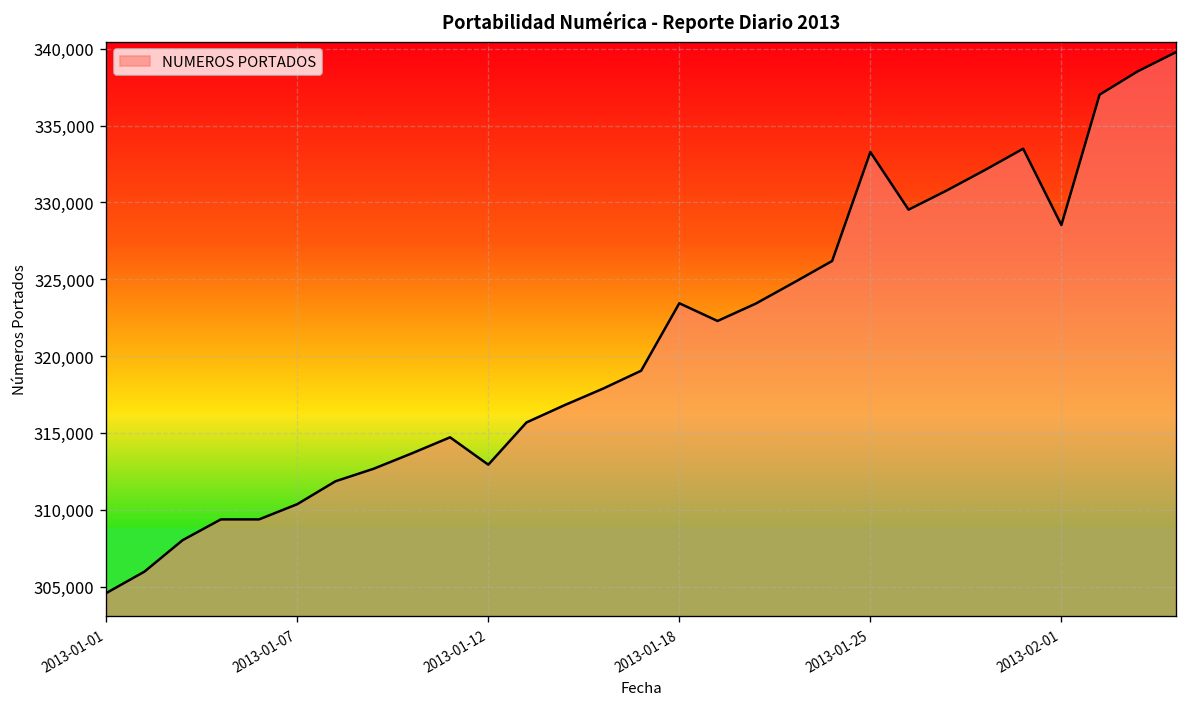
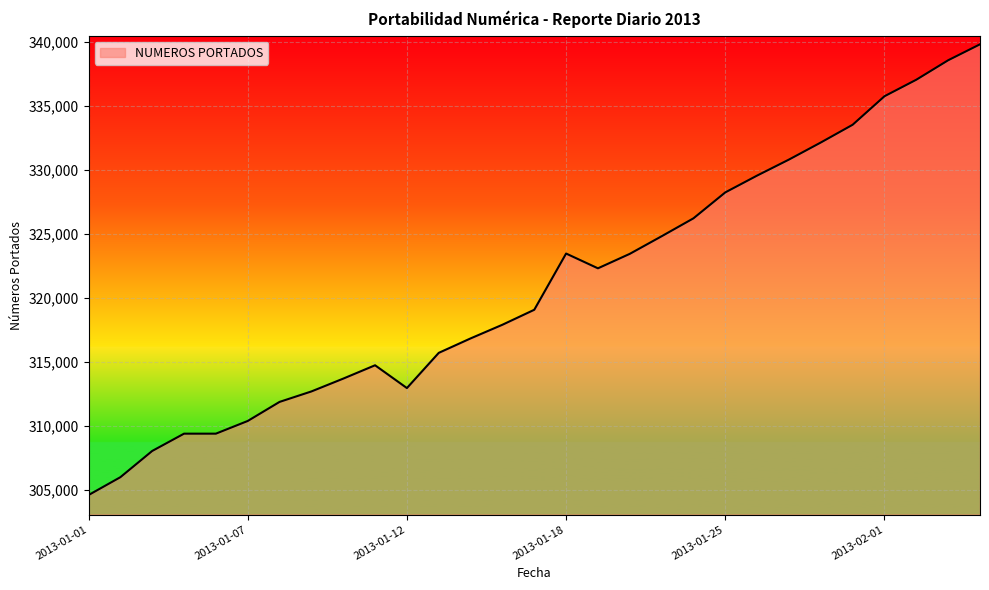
2013-01-25: 333,300 -> 328,200
2013-02-01: 328,500 -> 335,700
